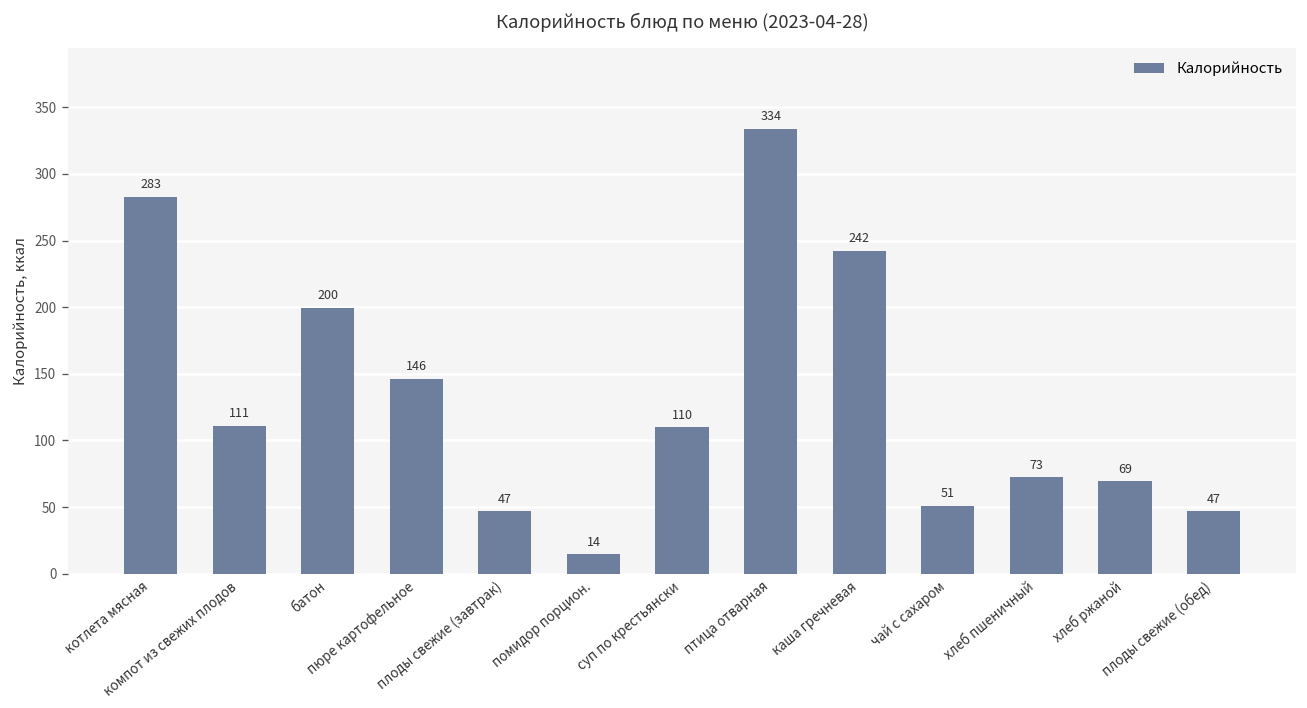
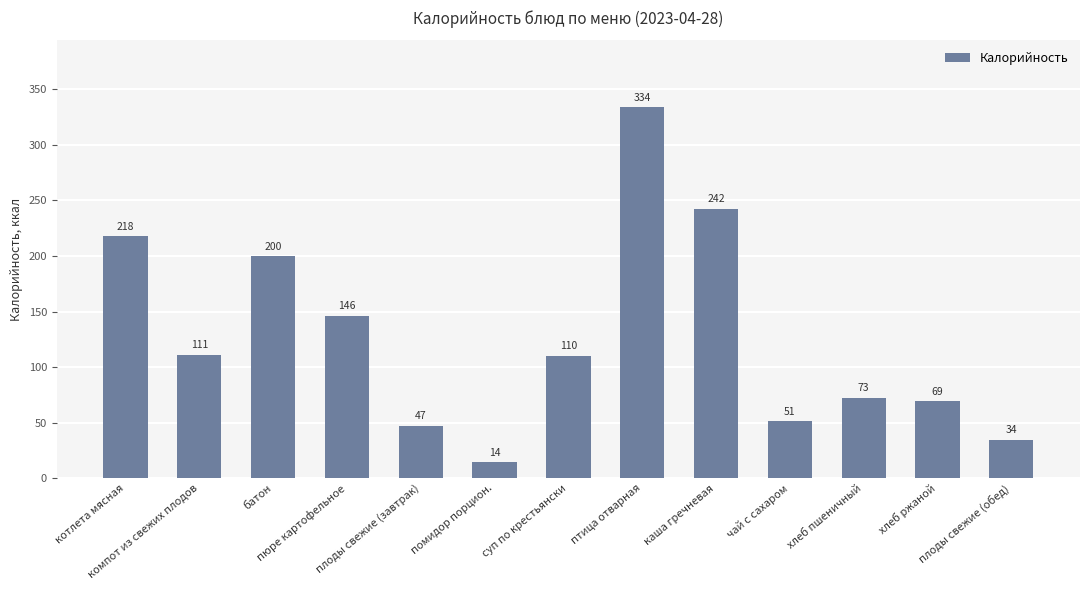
котлета мясная: 283 -> 218
плоды свежие (обед): 47 -> 34
